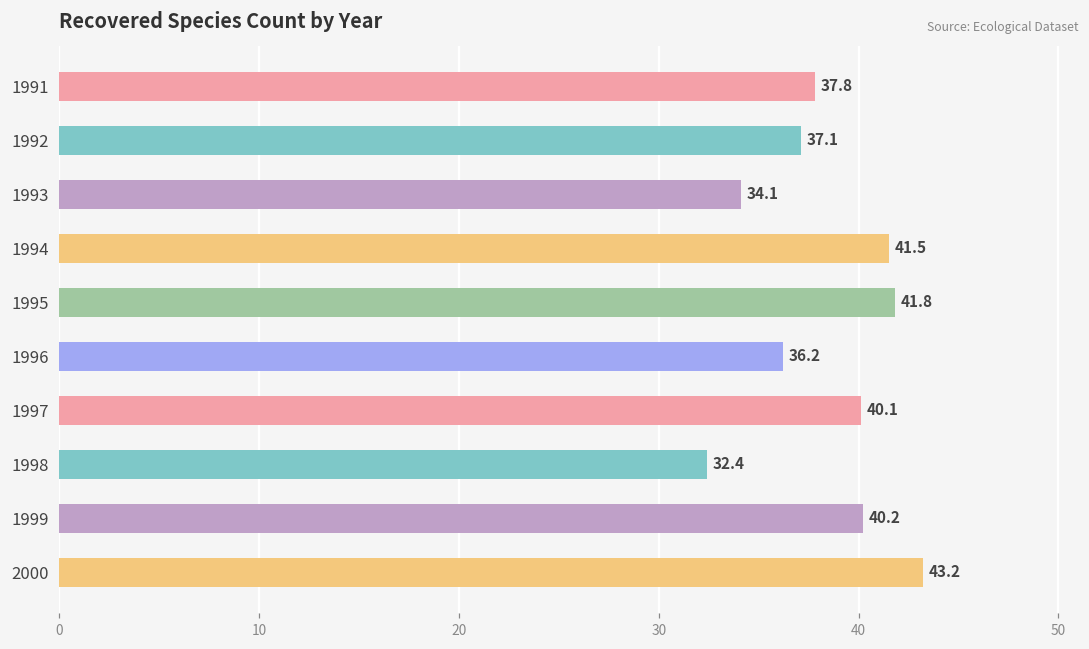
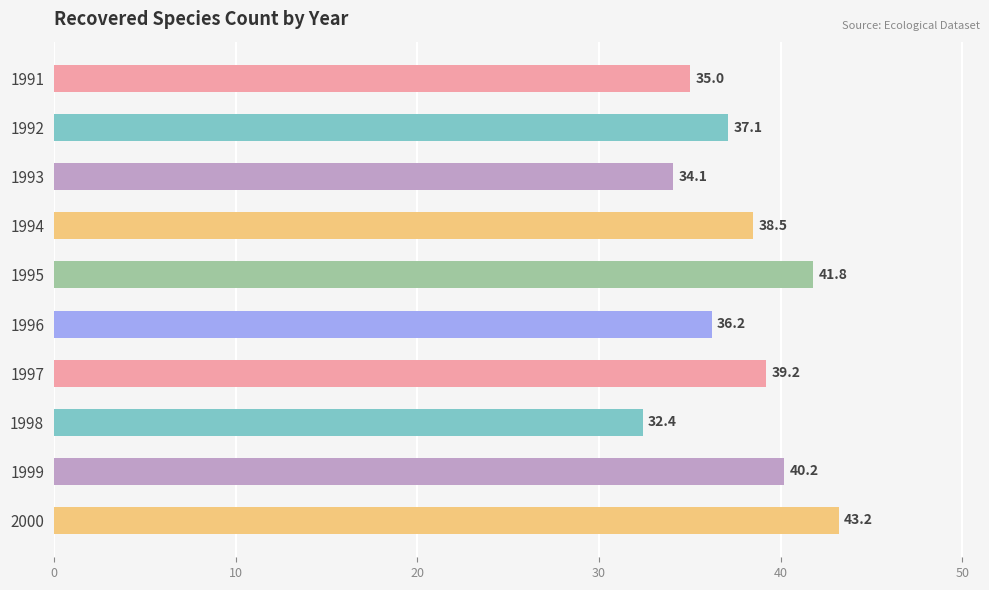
1991: 37.8 -> 35.0
1994: 41.5 -> 38.5
1997: 40.1 -> 39.2
